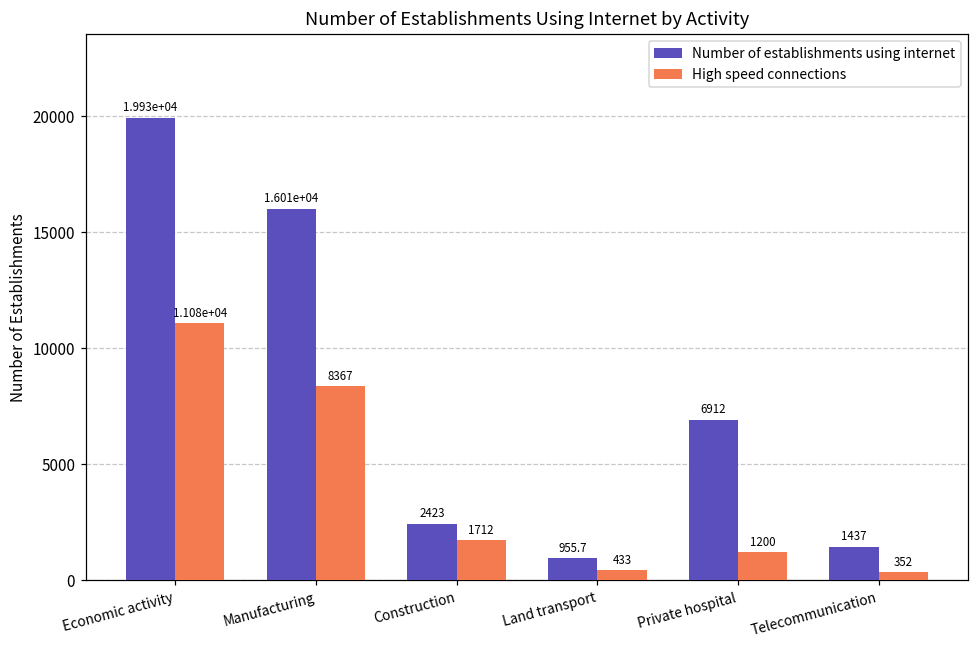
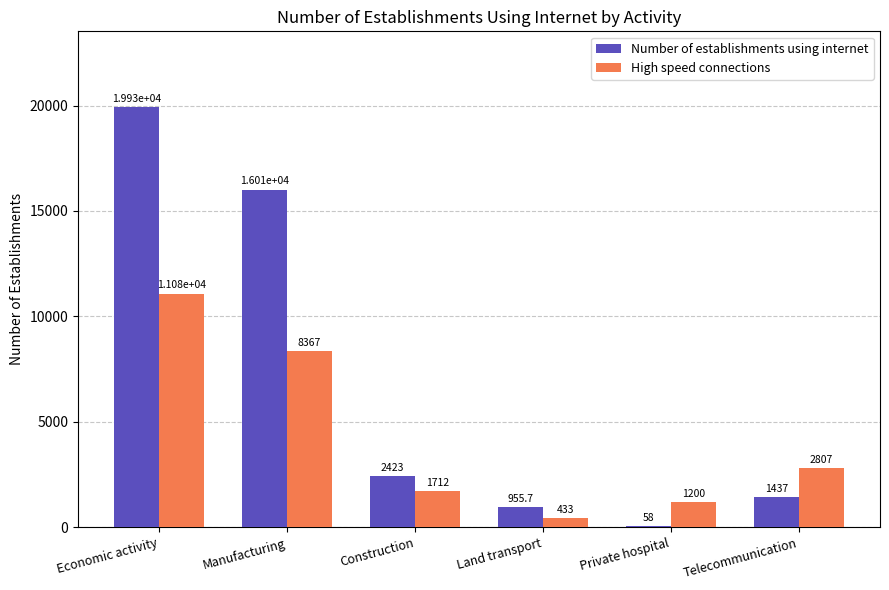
Number of establishments using internet, Private hospital: 6912 -> 58
High speed connections, Telecommunication: 352 -> 2807
